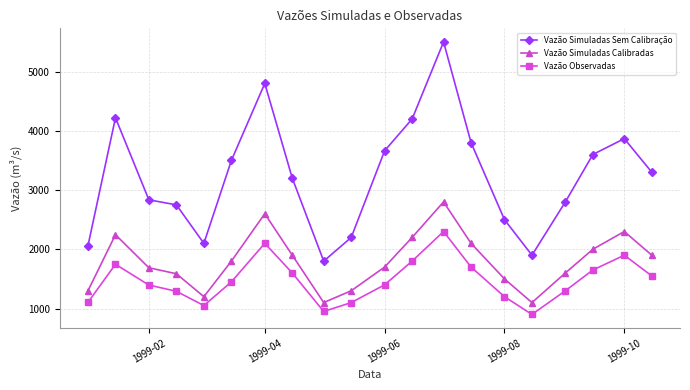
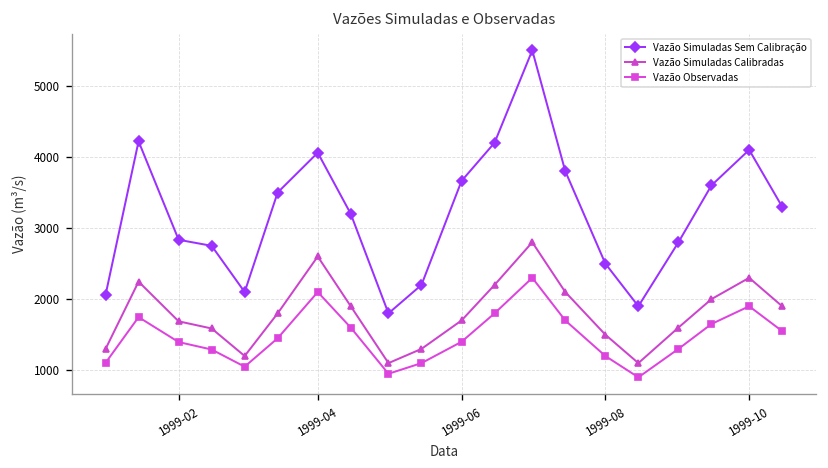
Vazão Simuladas Sem Calibração, 1999-04: 4800 -> 4100
Vazão Simuladas Sem Calibração, 1999-10: 3900 -> 4100
